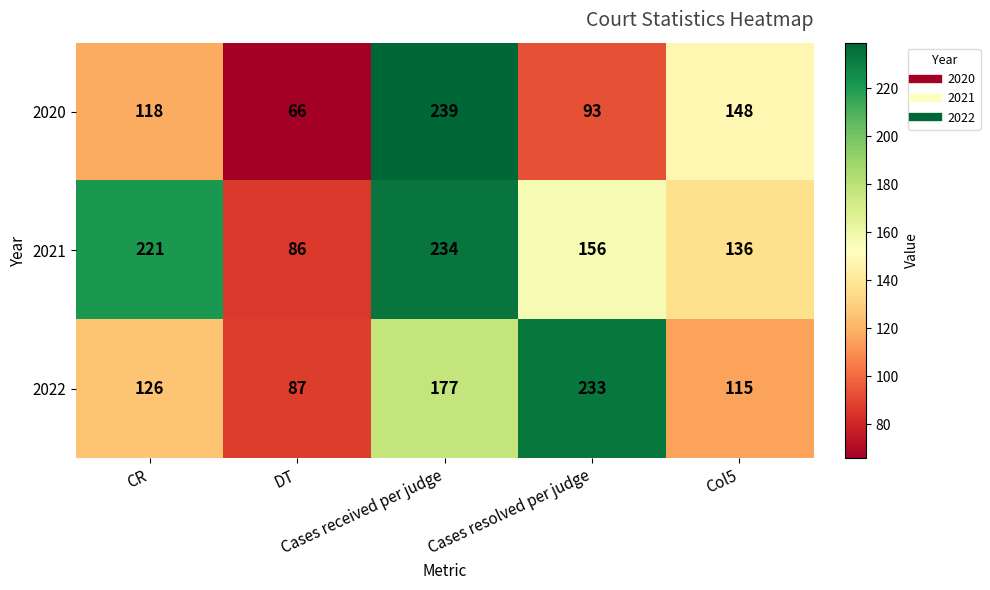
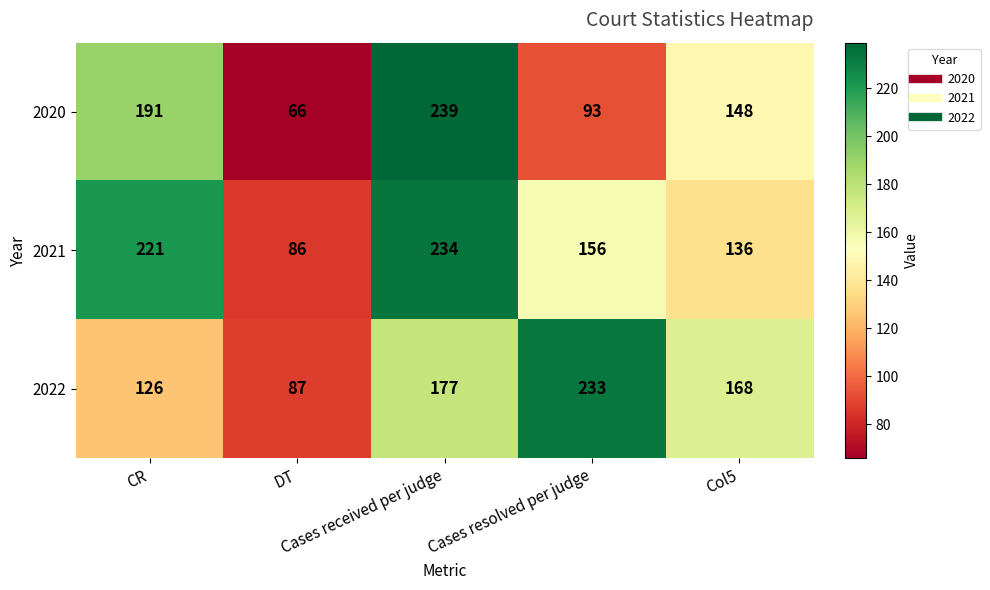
2020, CR: 118 -> 191
2022, Col5: 115 -> 168
